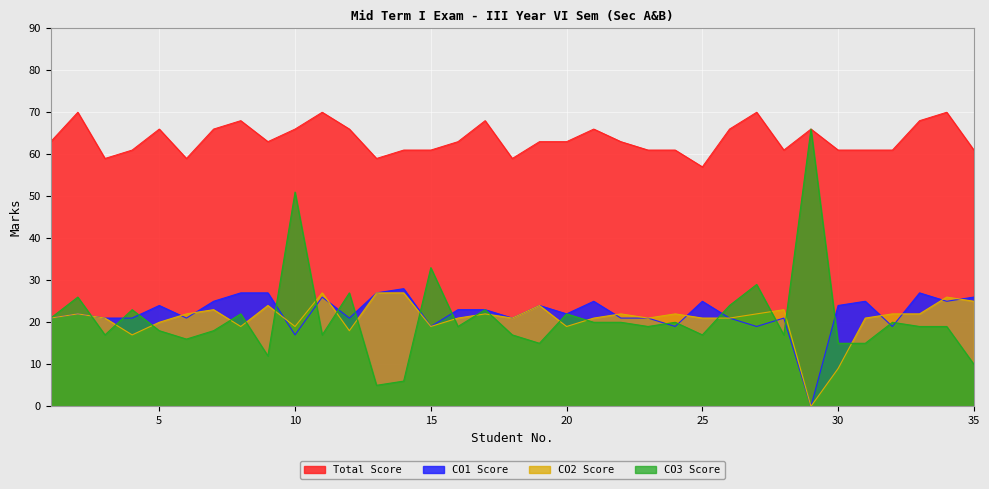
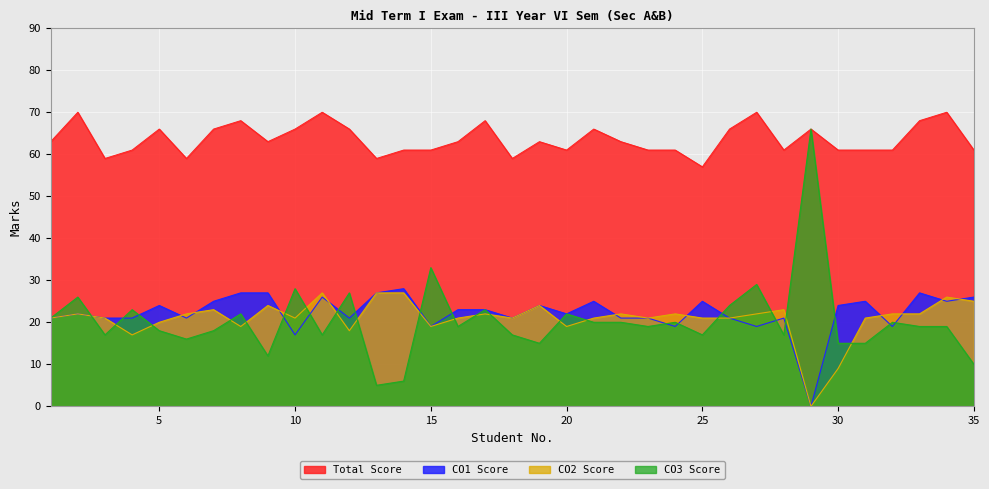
CO2 Score, 10: 19 -> 21
CO3 Score, 10: 51 -> 28
Total Score, 20: 63 -> 61
